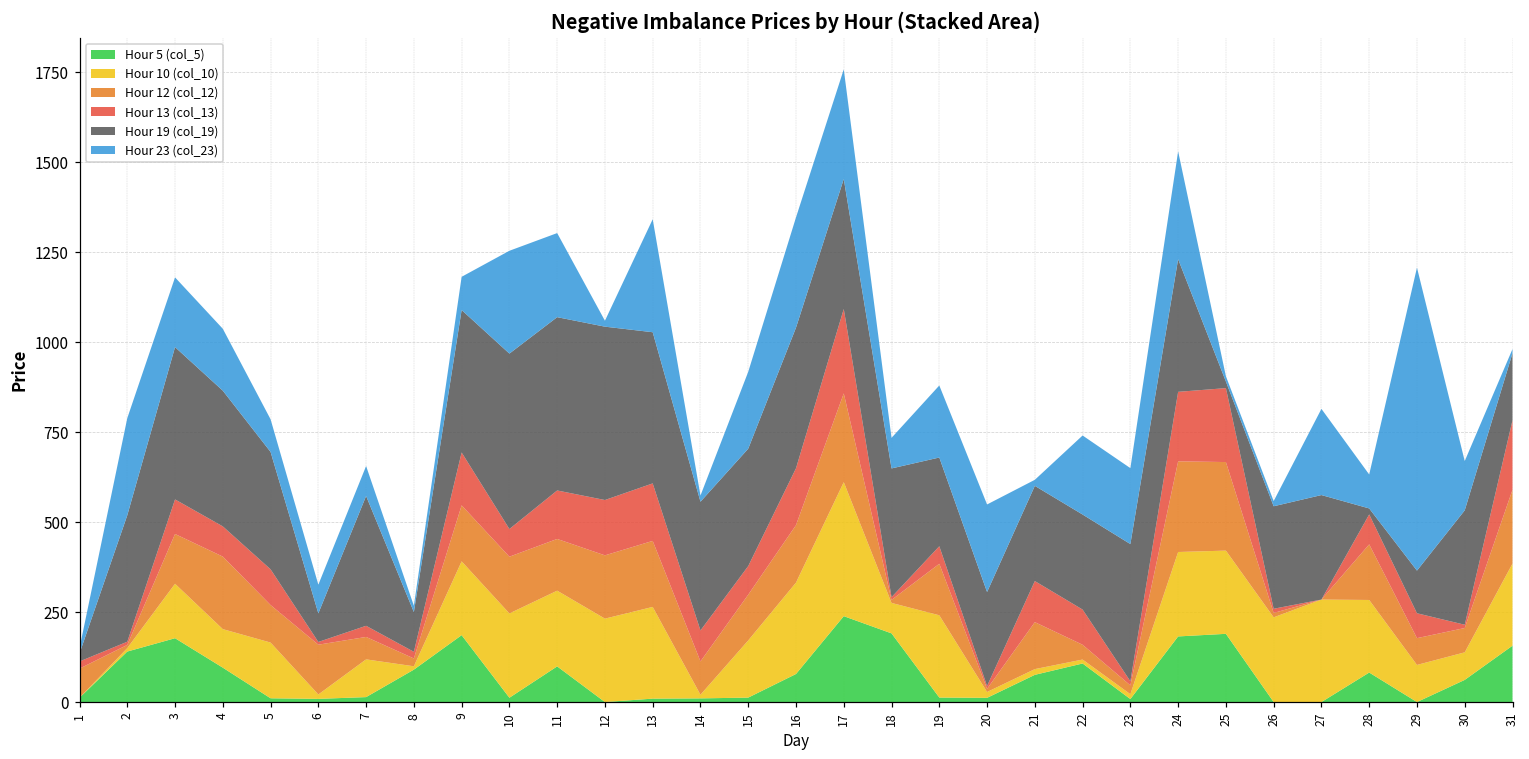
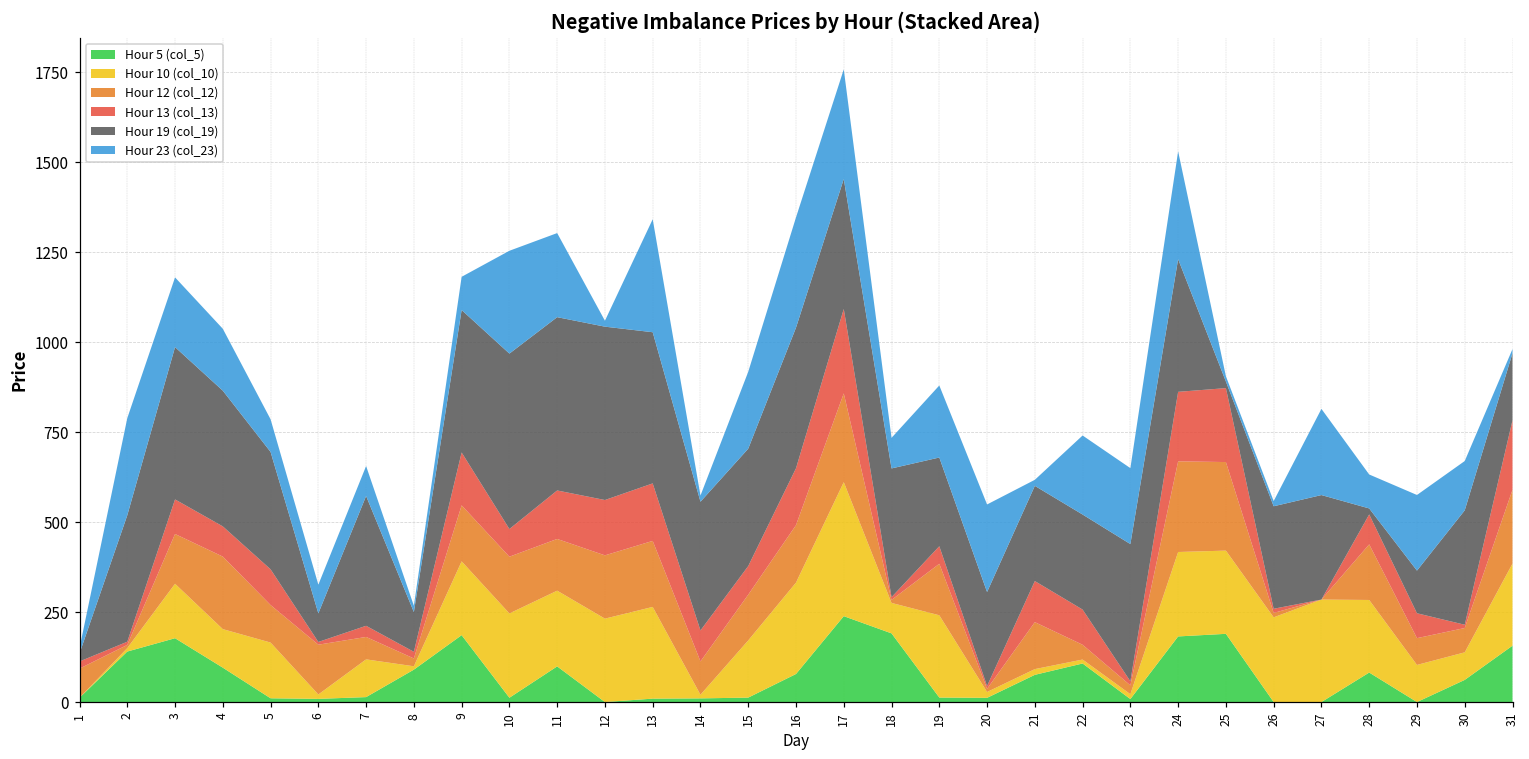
Hour 23 (col_23), 29: 840 -> 210
